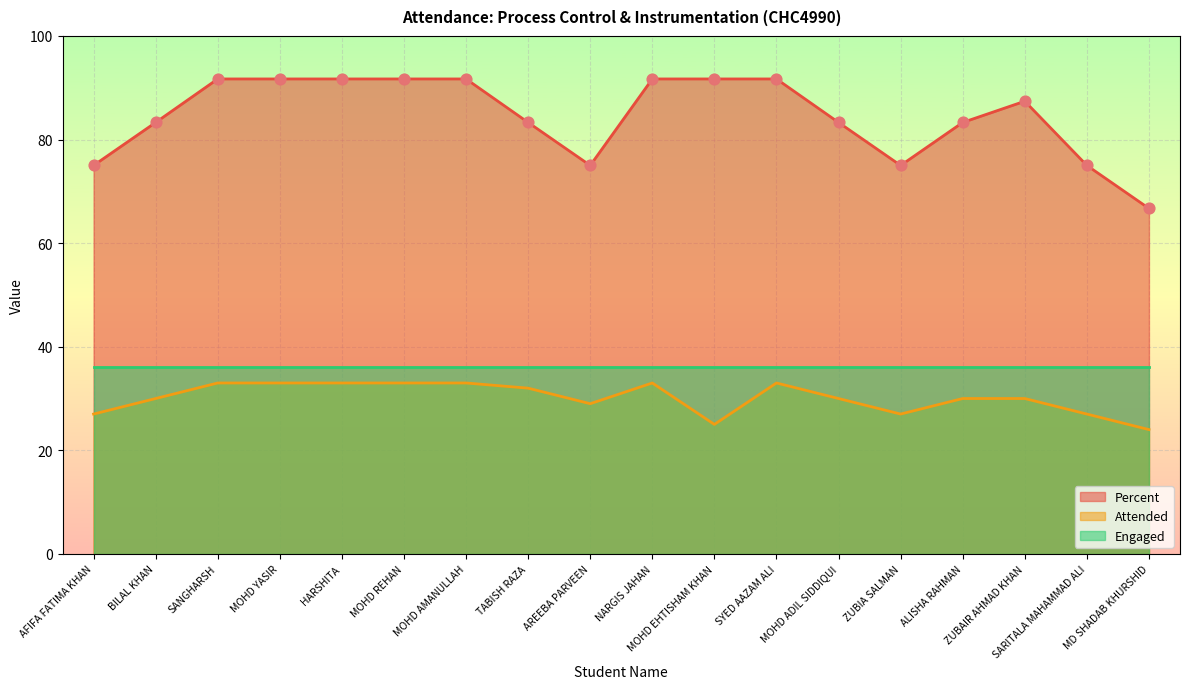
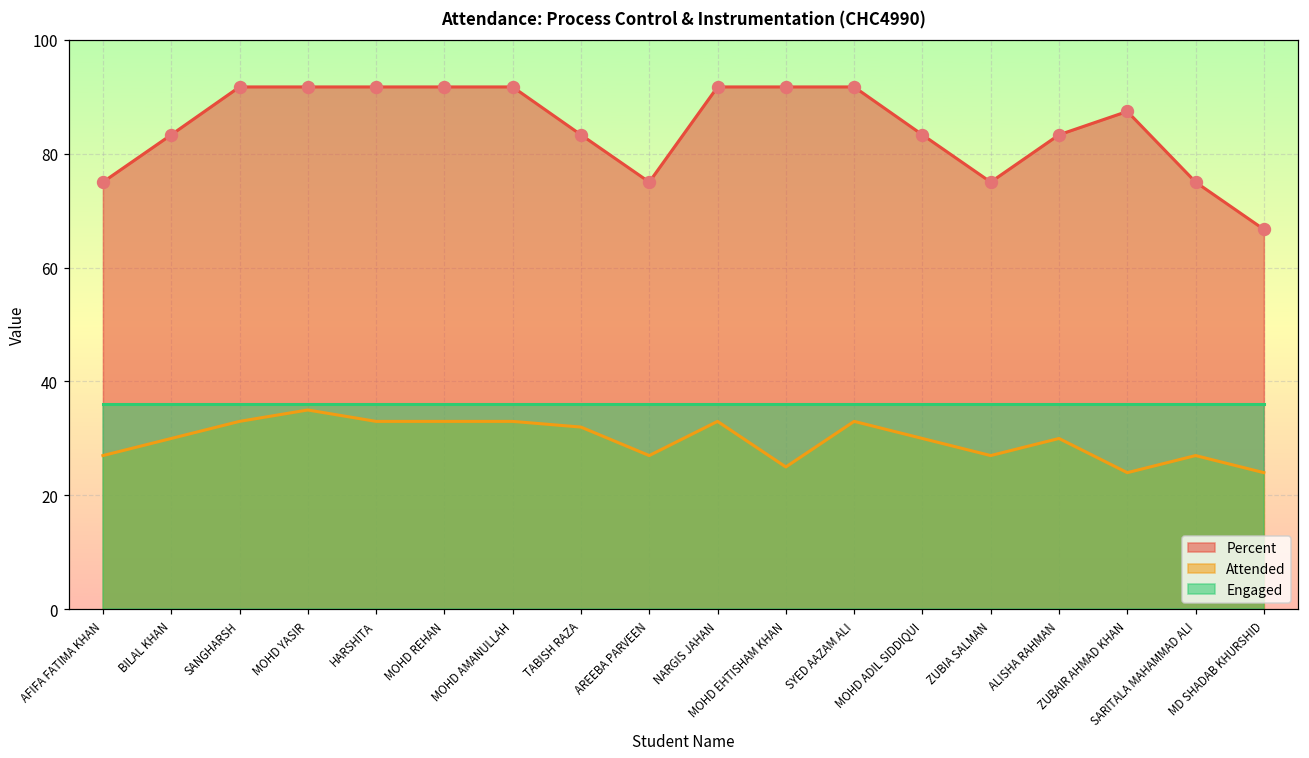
Attended, MOHD YASIR: 33 -> 35
Attended, AREEBA PARVEEN: 29 -> 27
Attended, ZUBAIR AHMAD KHAN: 30 -> 24
